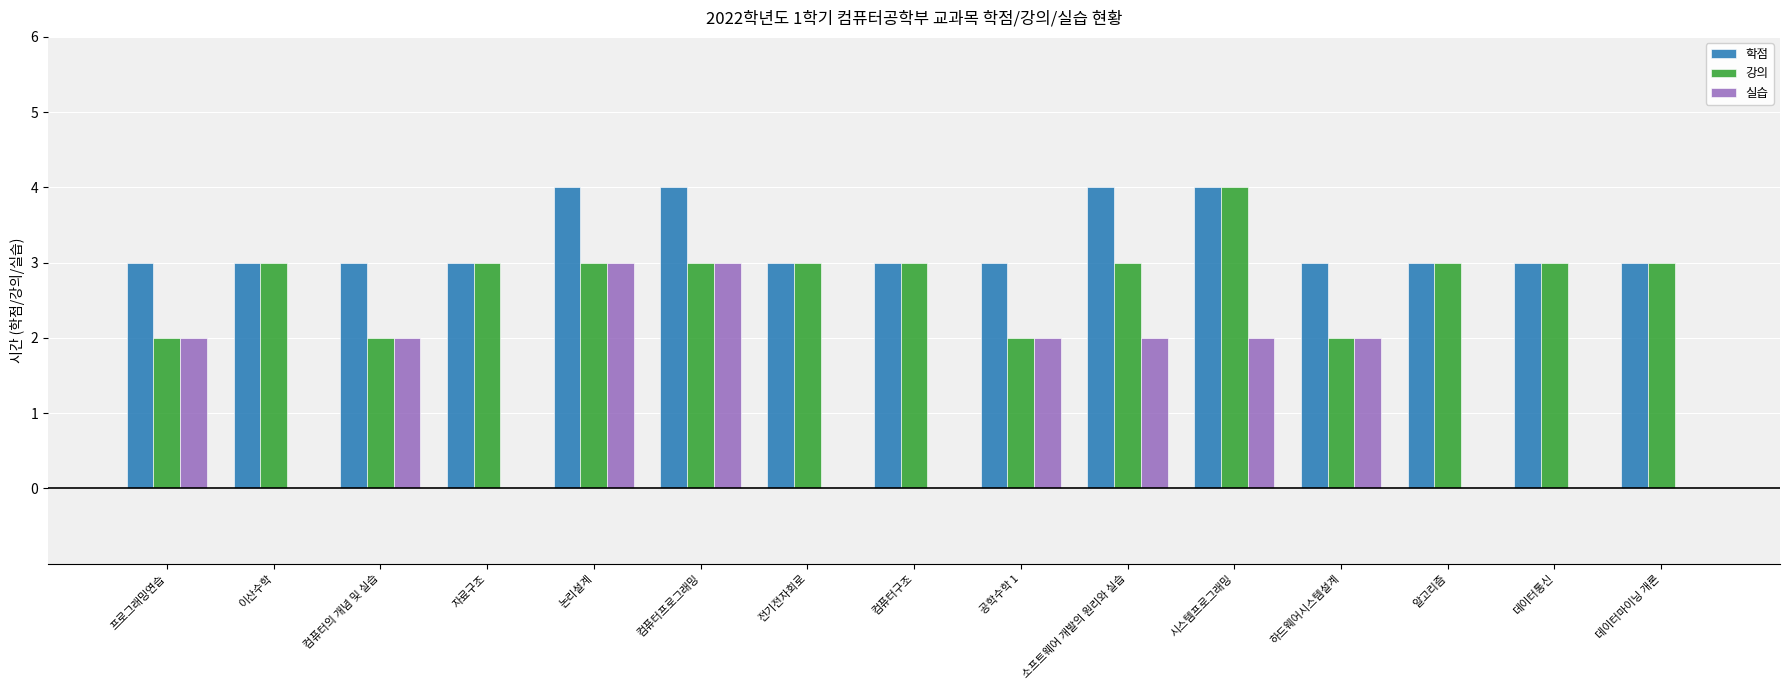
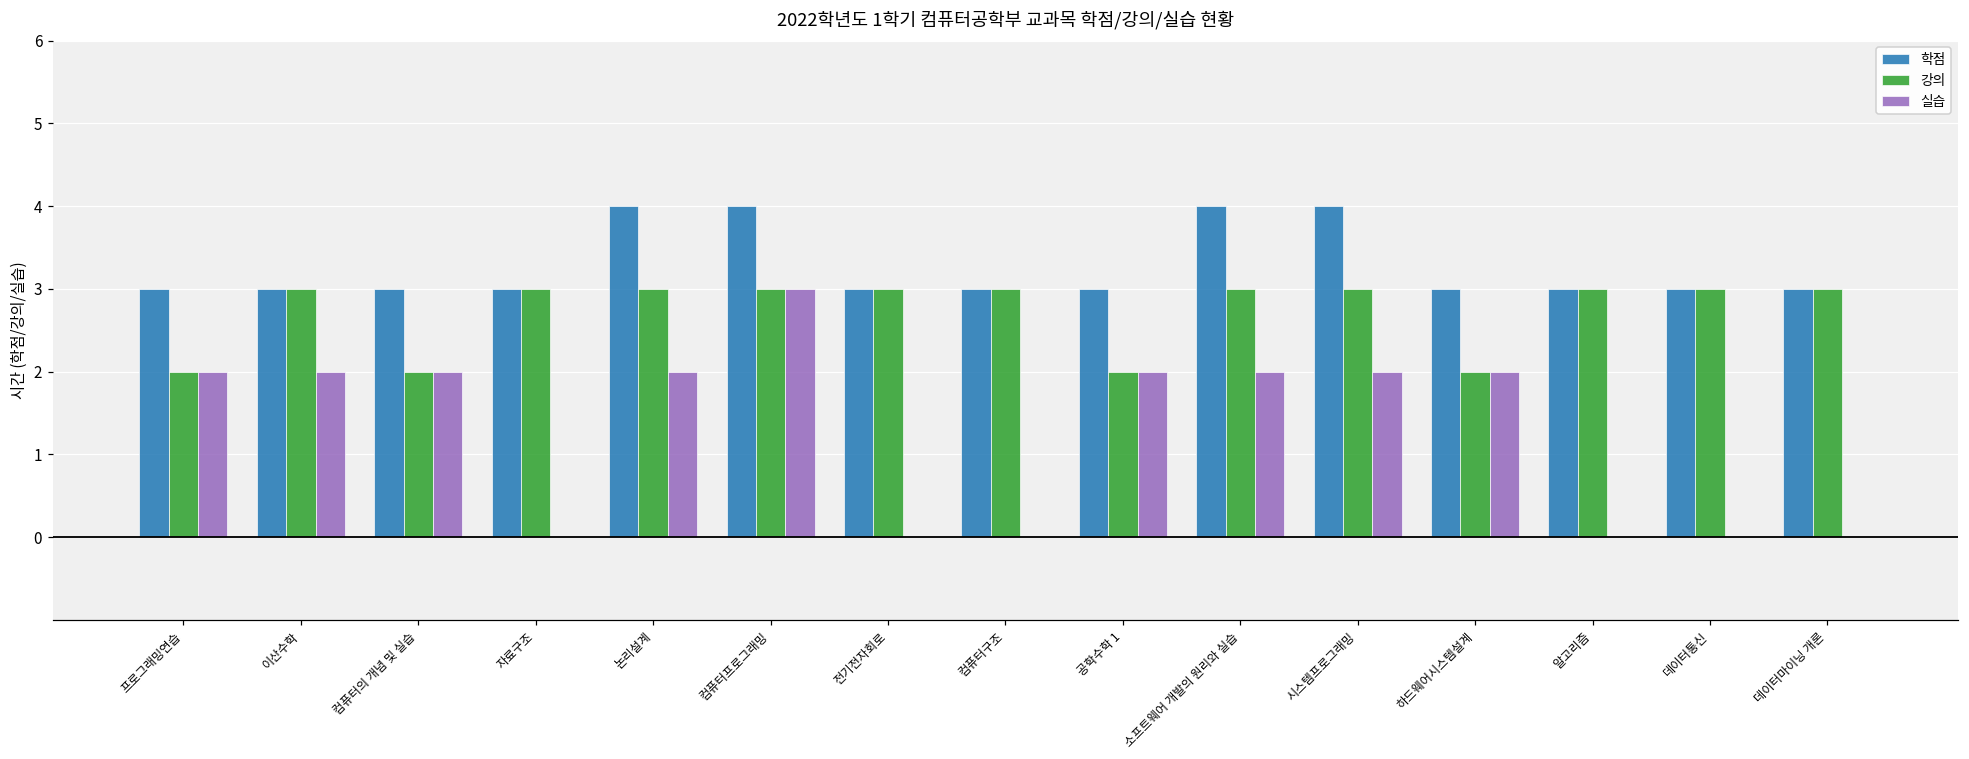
실습, 이산수학: 0 -> 2
실습, 논리설계: 3 -> 2
강의, 시스템프로그래밍: 4 -> 3
